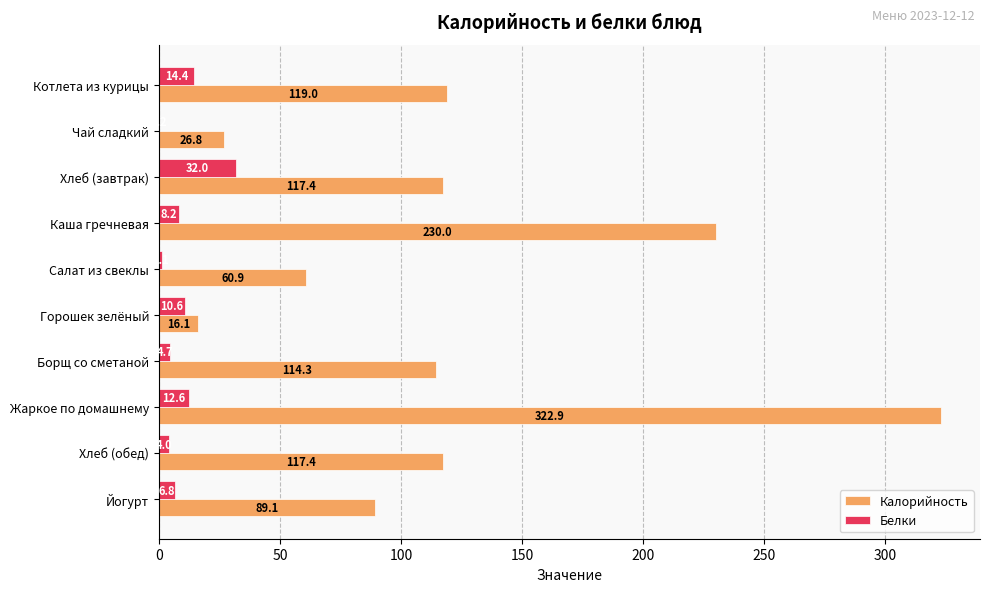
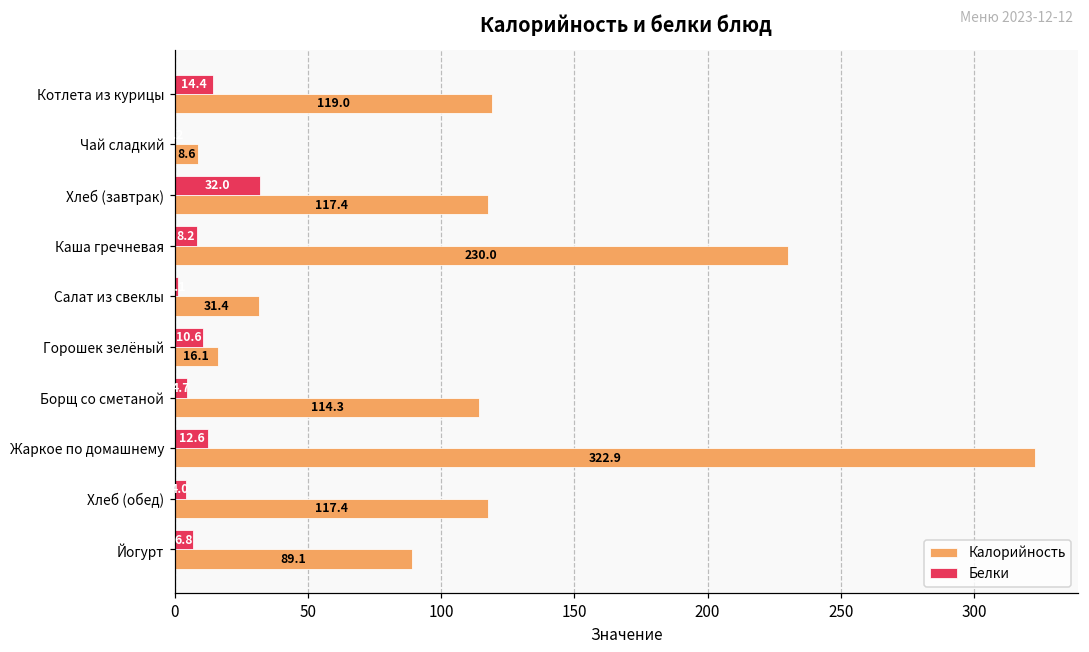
Калорийность, Чай сладкий: 26.8 -> 8.6
Калорийность, Салат из свеклы: 60.9 -> 31.4
